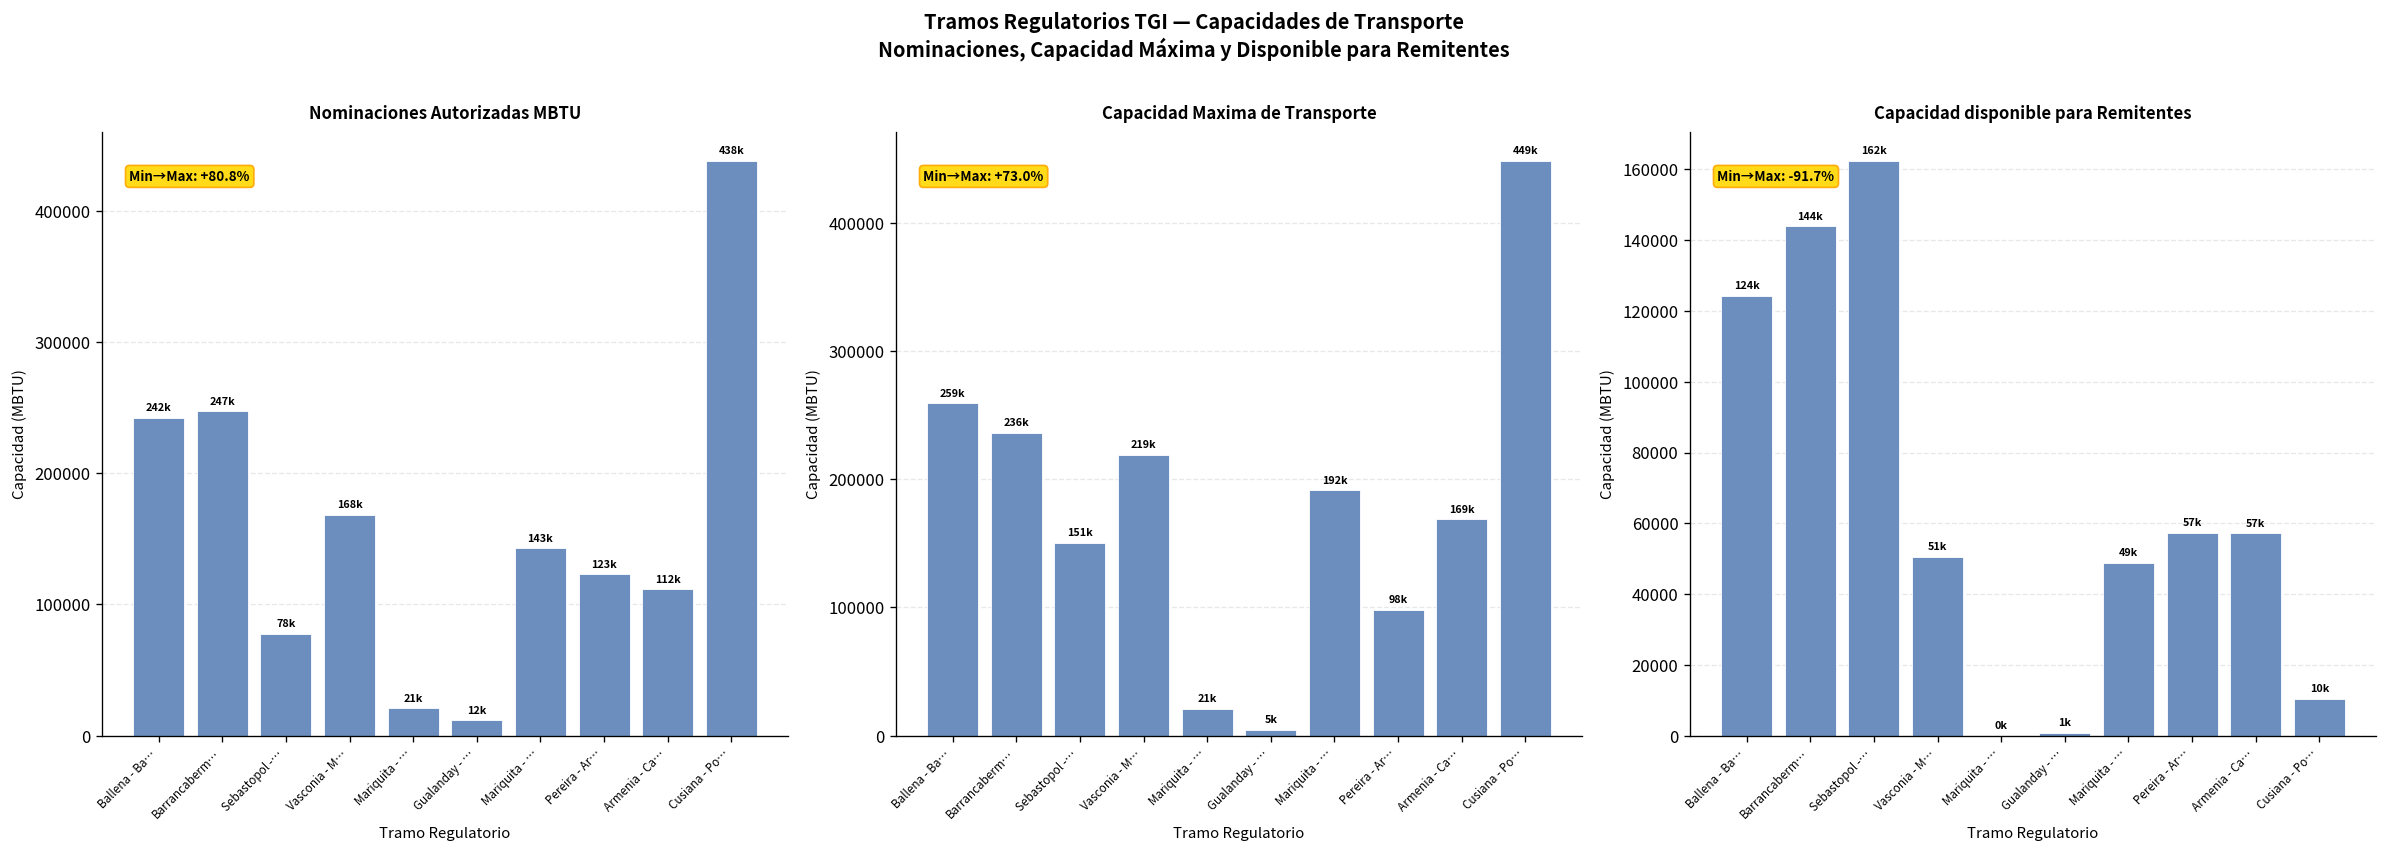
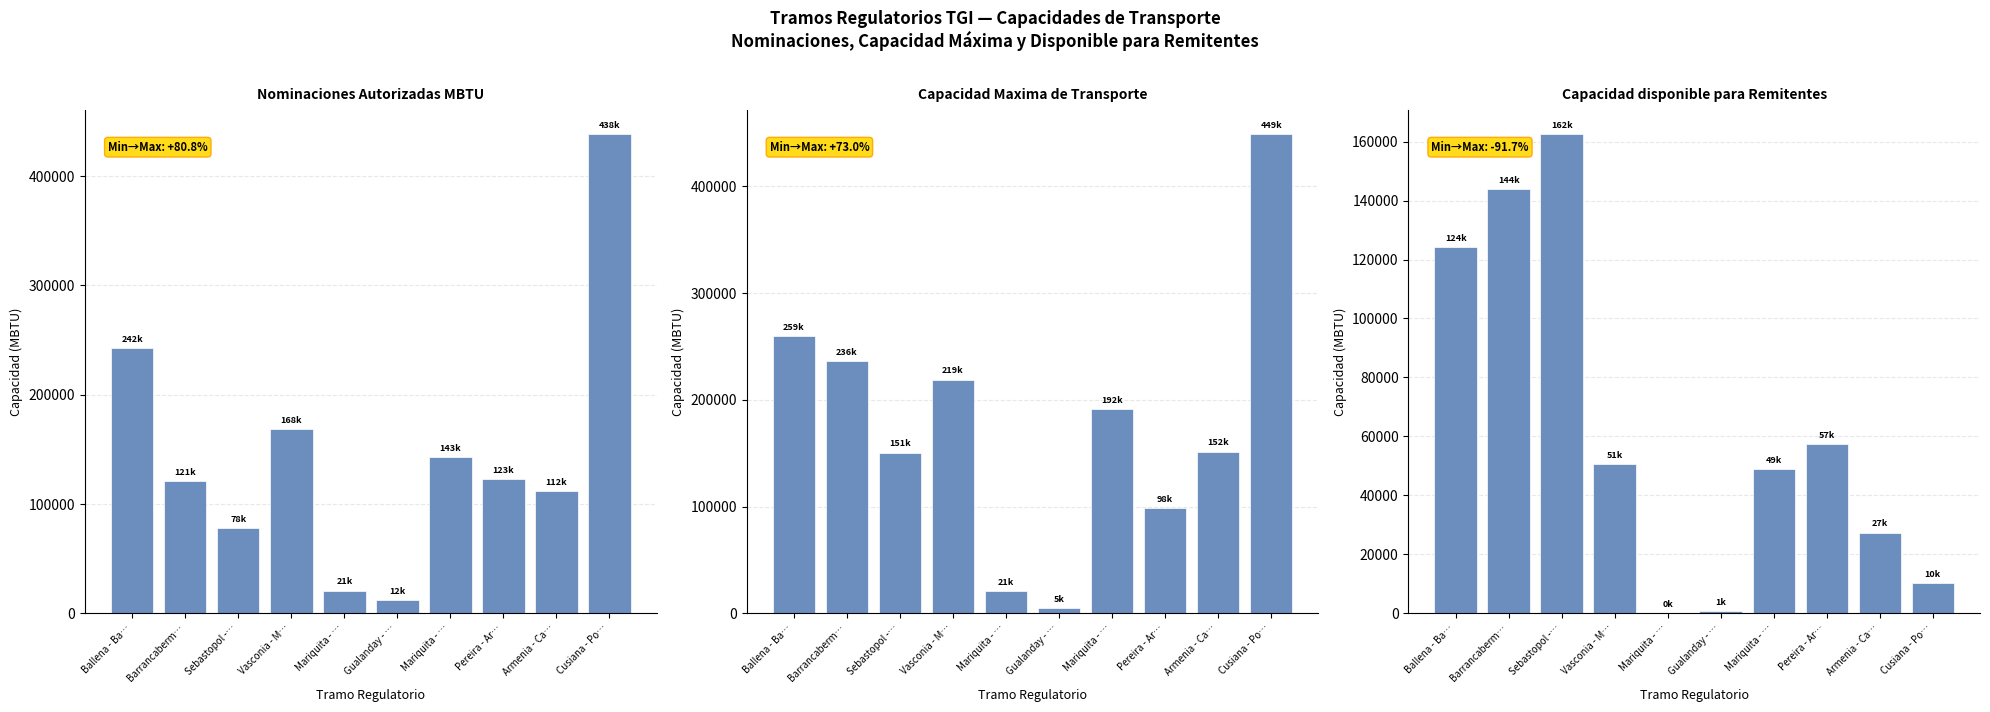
Nominaciones Autorizadas MBTU, Barrancaberm…: 247k -> 121k
Capacidad Maxima de Transporte, Armenia - Ca…: 169k -> 152k
Capacidad disponible para Remitentes, Armenia - Ca…: 57k -> 27k
